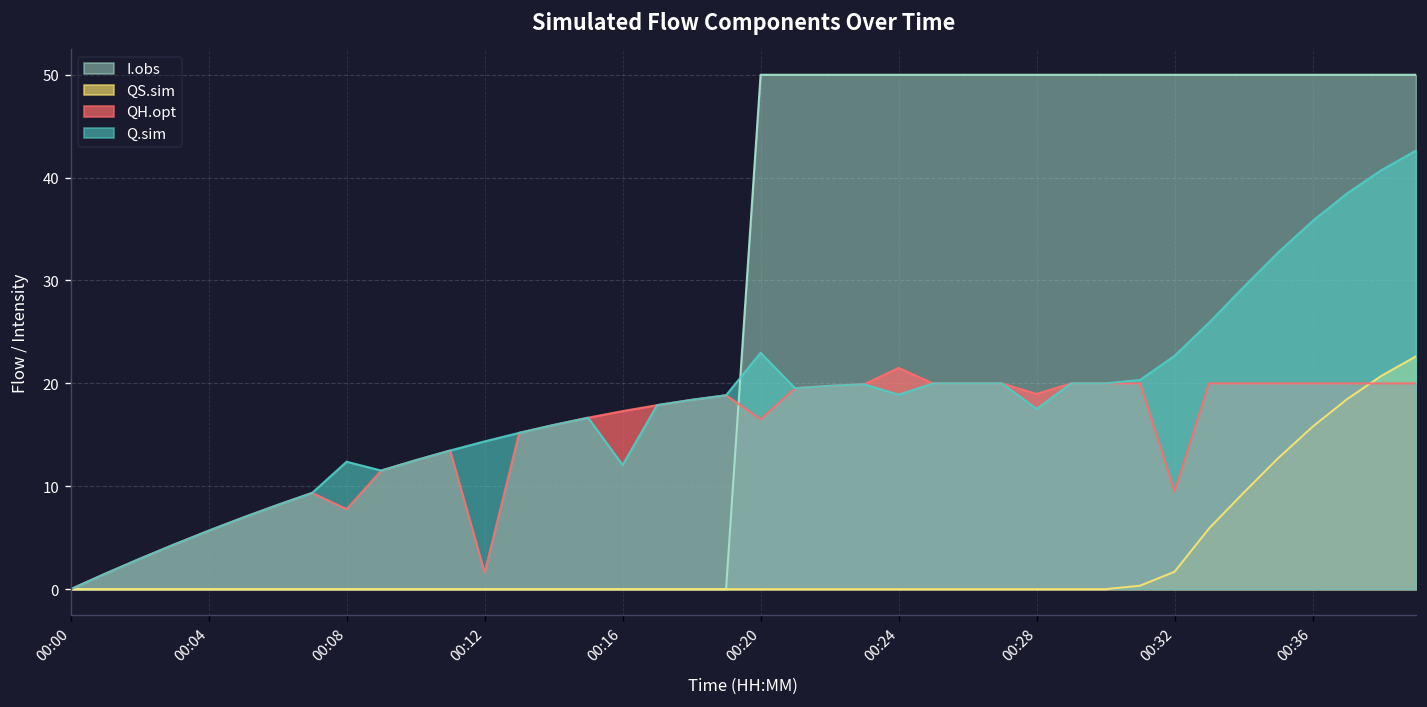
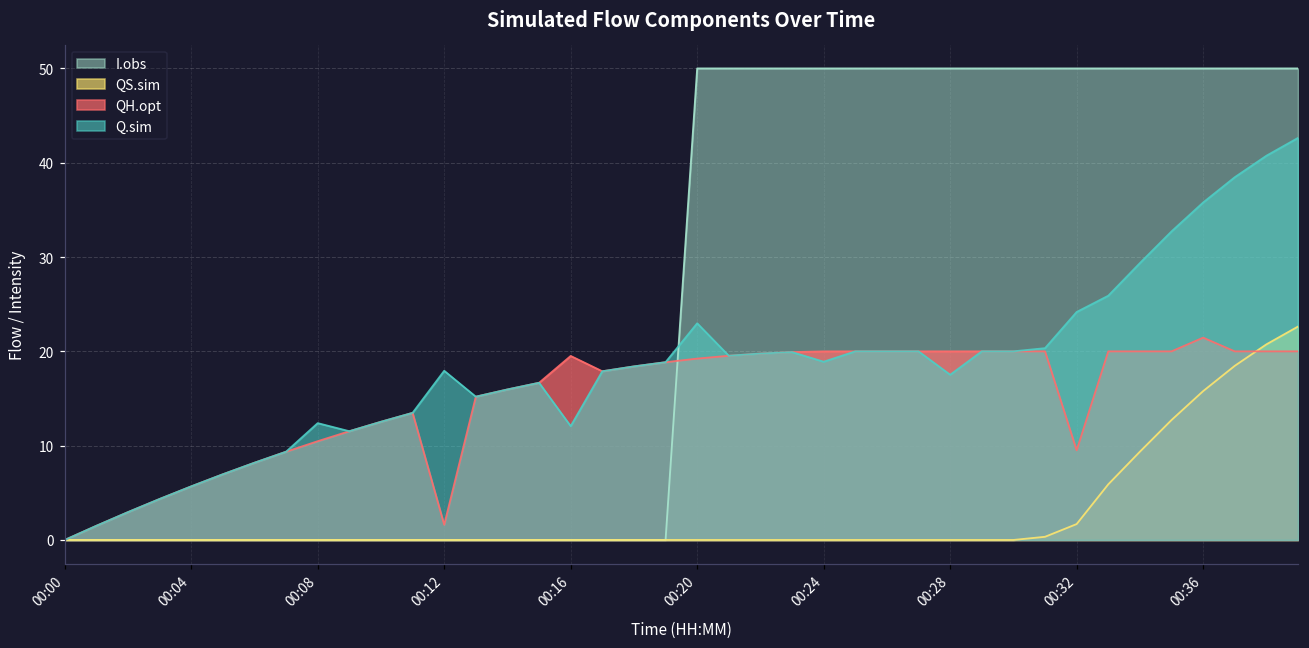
QH.opt, 00:08: 8 -> 10
Q.sim, 00:12: 14 -> 18
QH.opt, 00:16: 17 -> 20
QH.opt, 00:20: 17 -> 19
QH.opt, 00:24: 22 -> 20
QH.opt, 00:28: 19 -> 20
Q.sim, 00:32: 23 -> 24
QH.opt, 00:36: 20 -> 21
